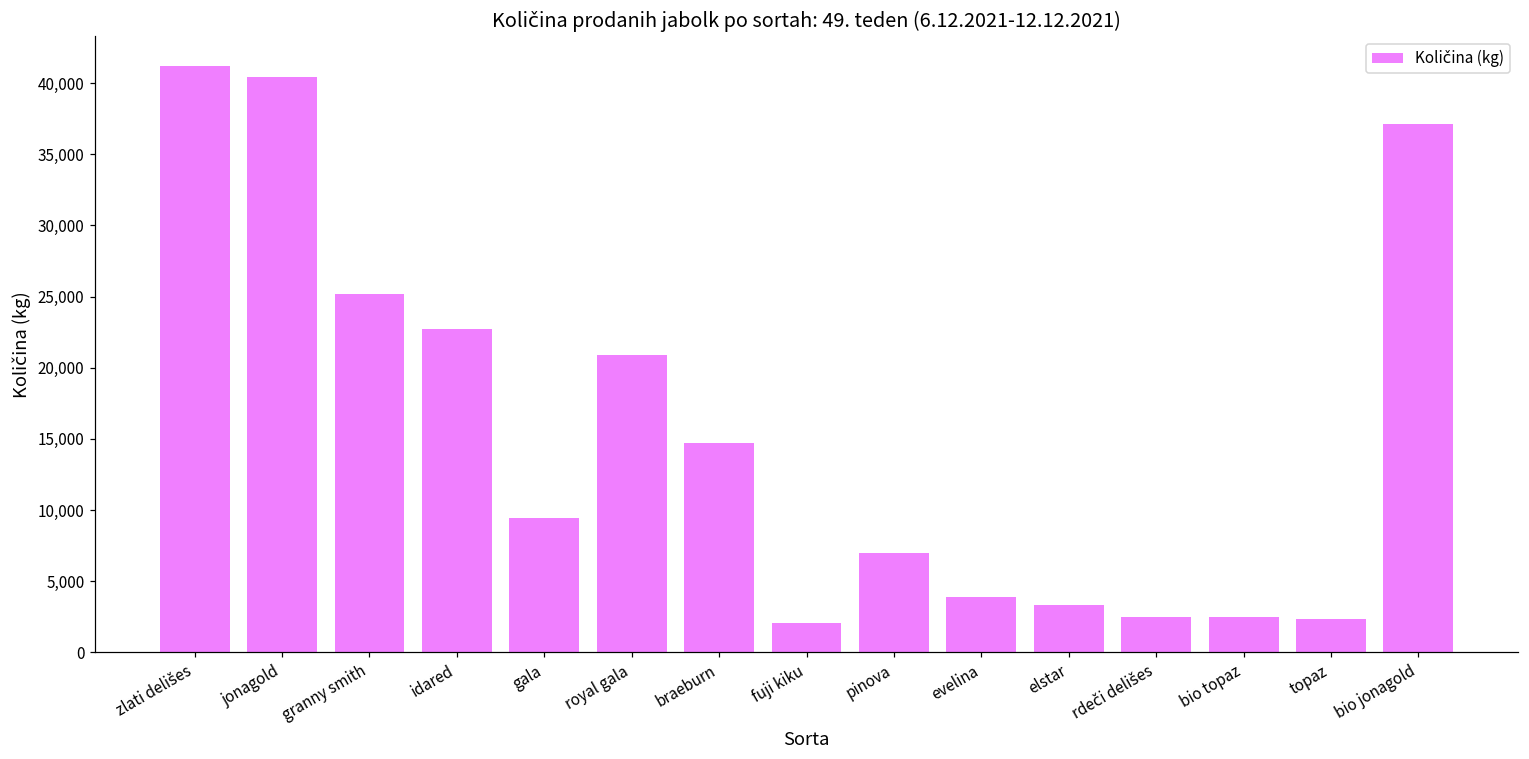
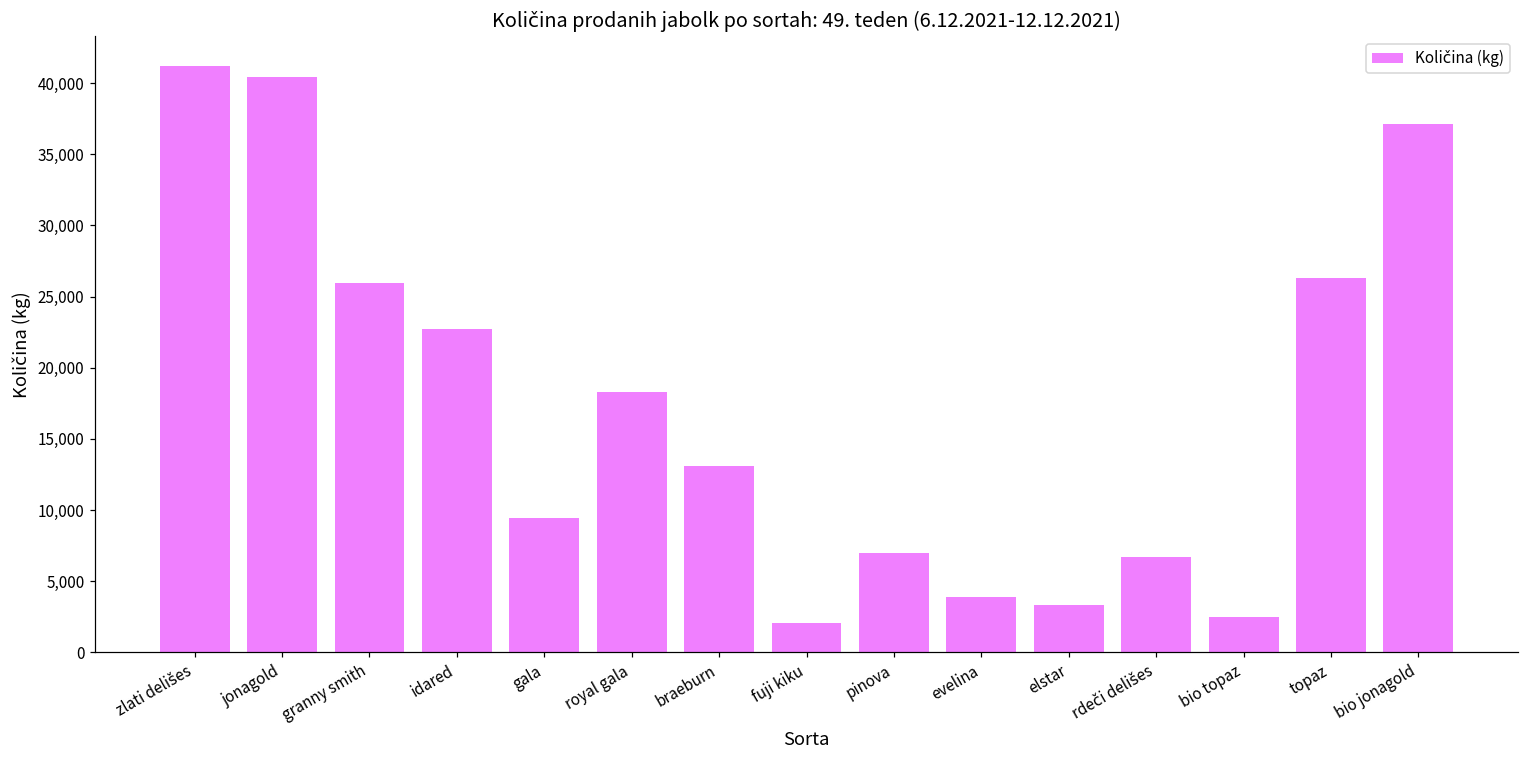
granny smith: 25,200 -> 26,000
royal gala: 20,900 -> 18,300
braeburn: 14,700 -> 13,100
rdeči delišes: 2,500 -> 6,700
topaz: 2,400 -> 26,300
